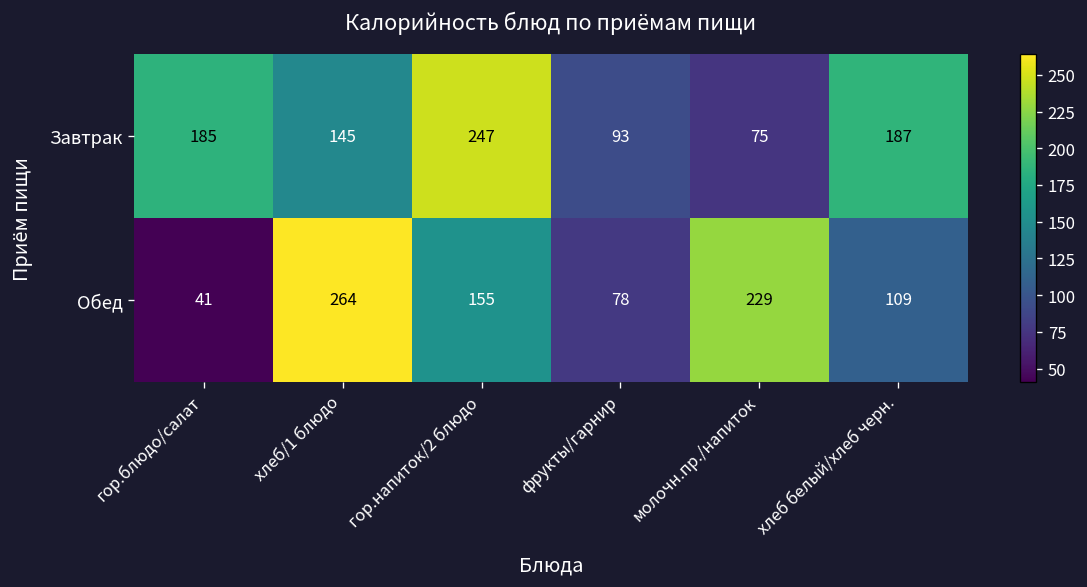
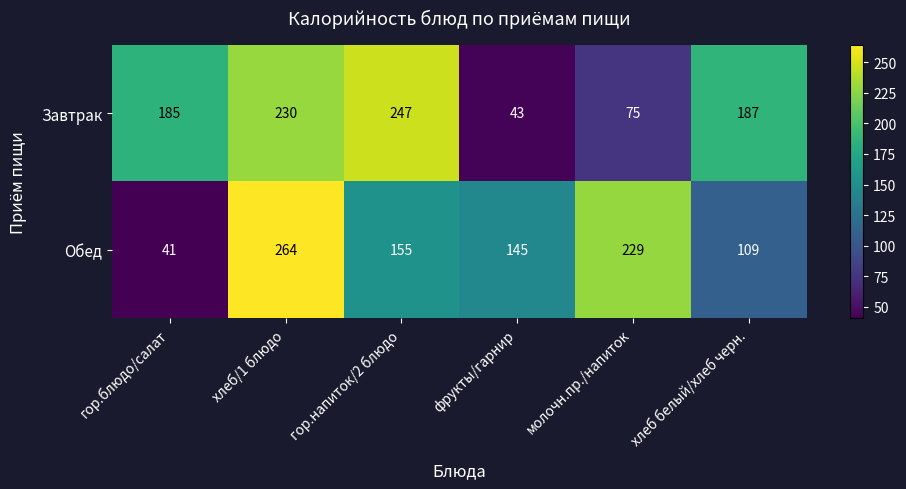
Завтрак, хлеб/1 блюдо: 145 -> 230
Завтрак, фрукты/гарнир: 93 -> 43
Обед, фрукты/гарнир: 78 -> 145
